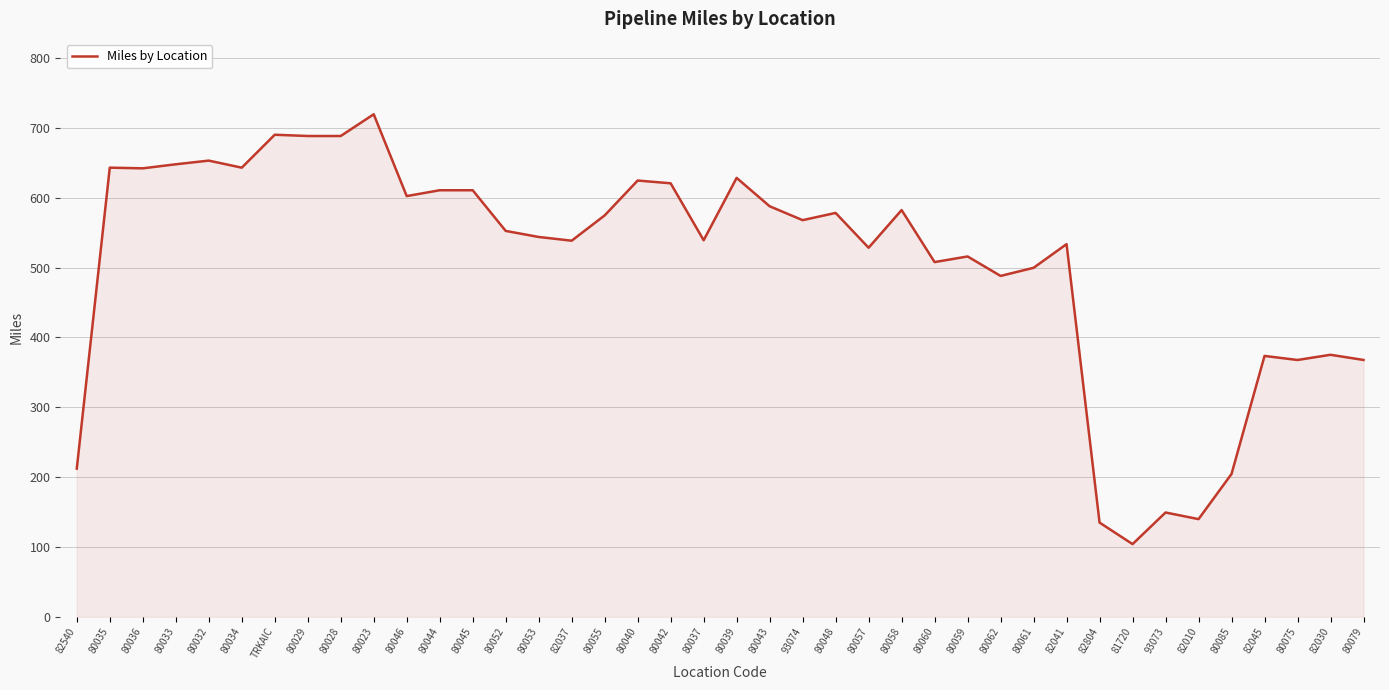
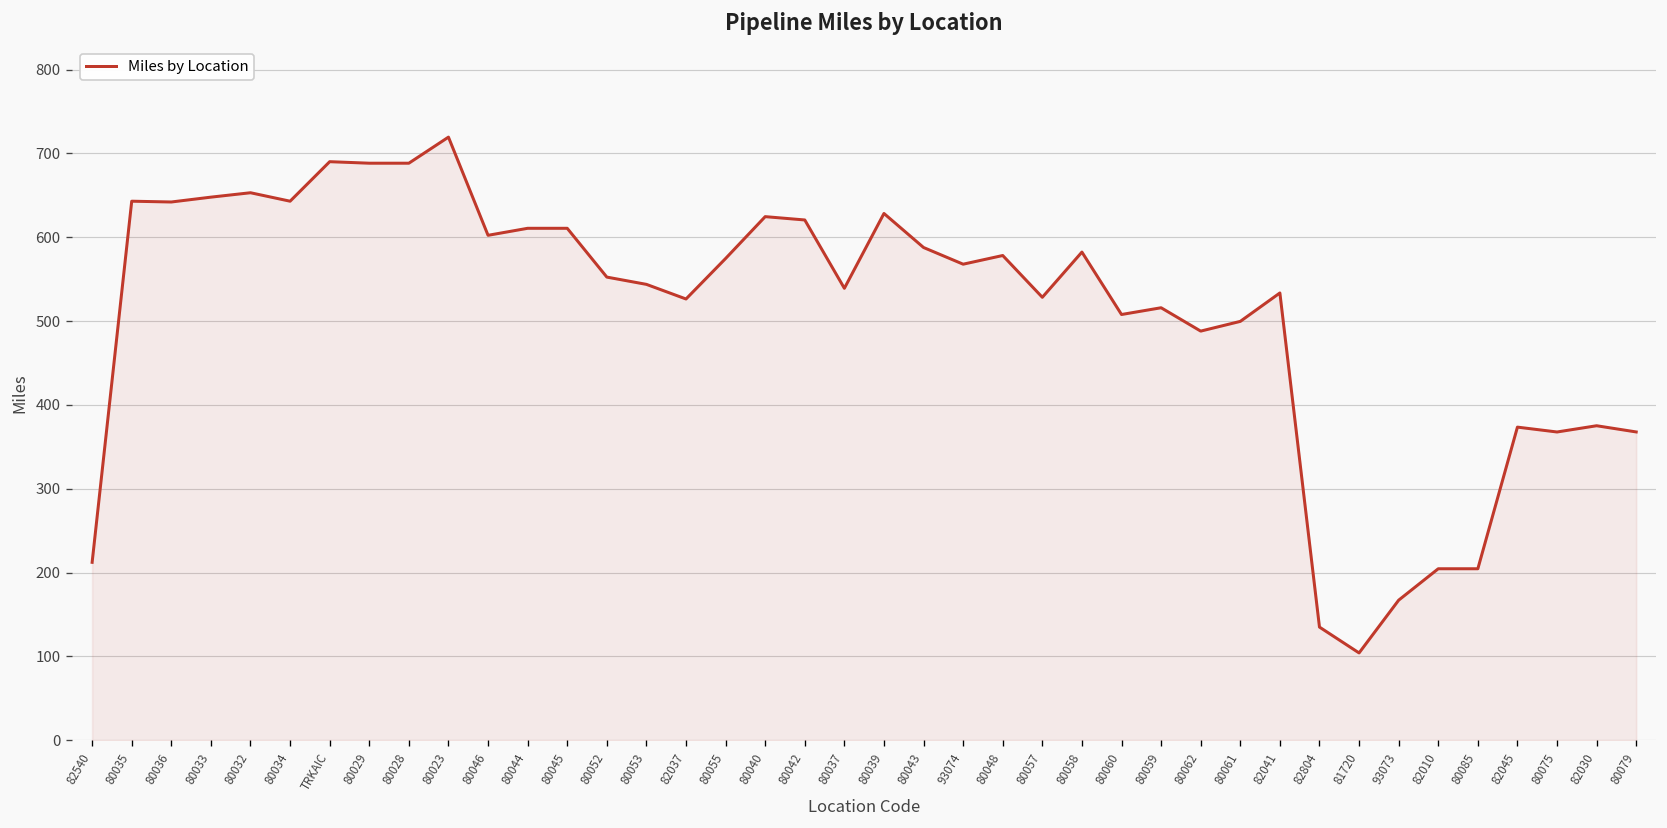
82037: 540 -> 530
93073: 150 -> 170
82010: 140 -> 200
